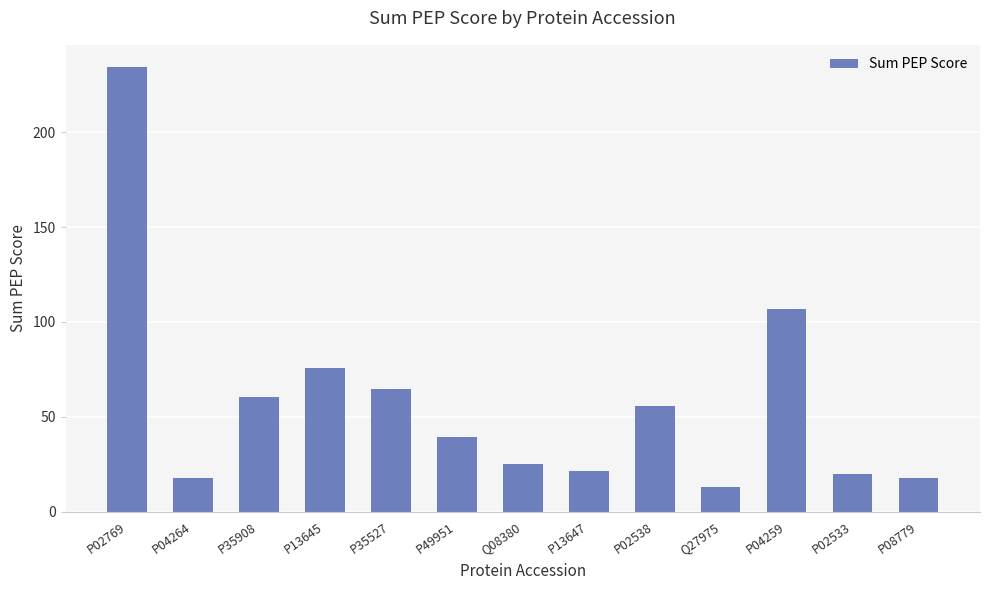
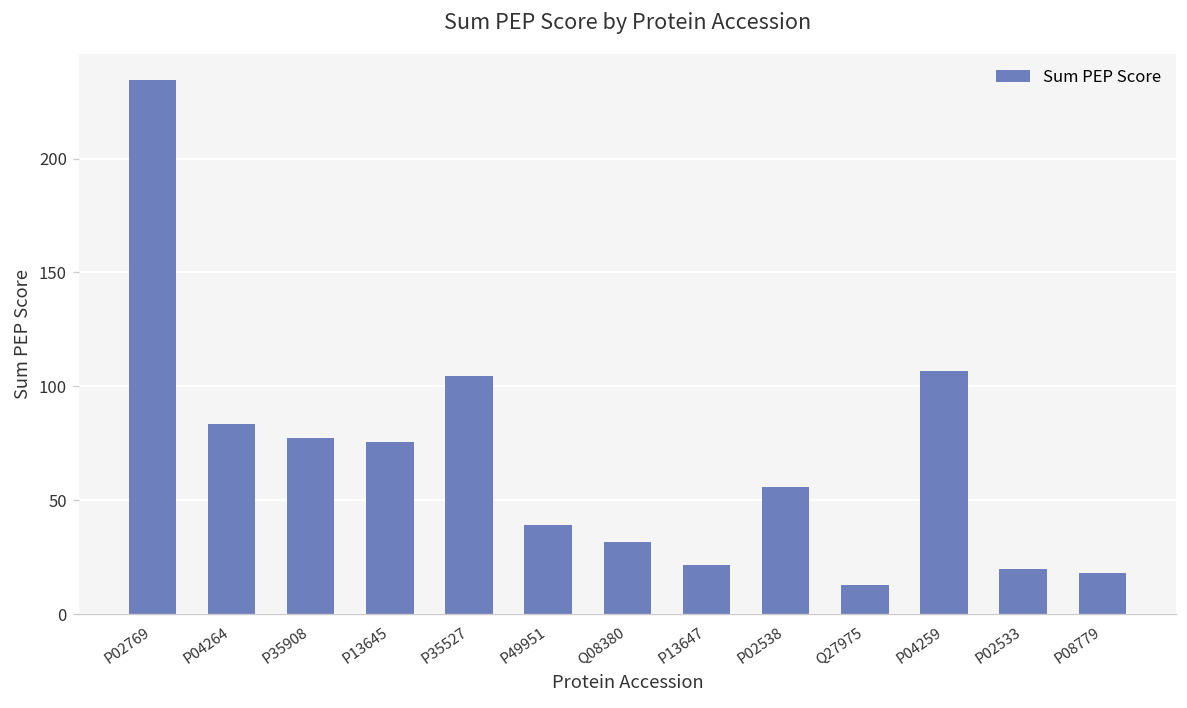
P04264: 18 -> 83
P35908: 60 -> 77
P35527: 65 -> 104
Q08380: 25 -> 31
